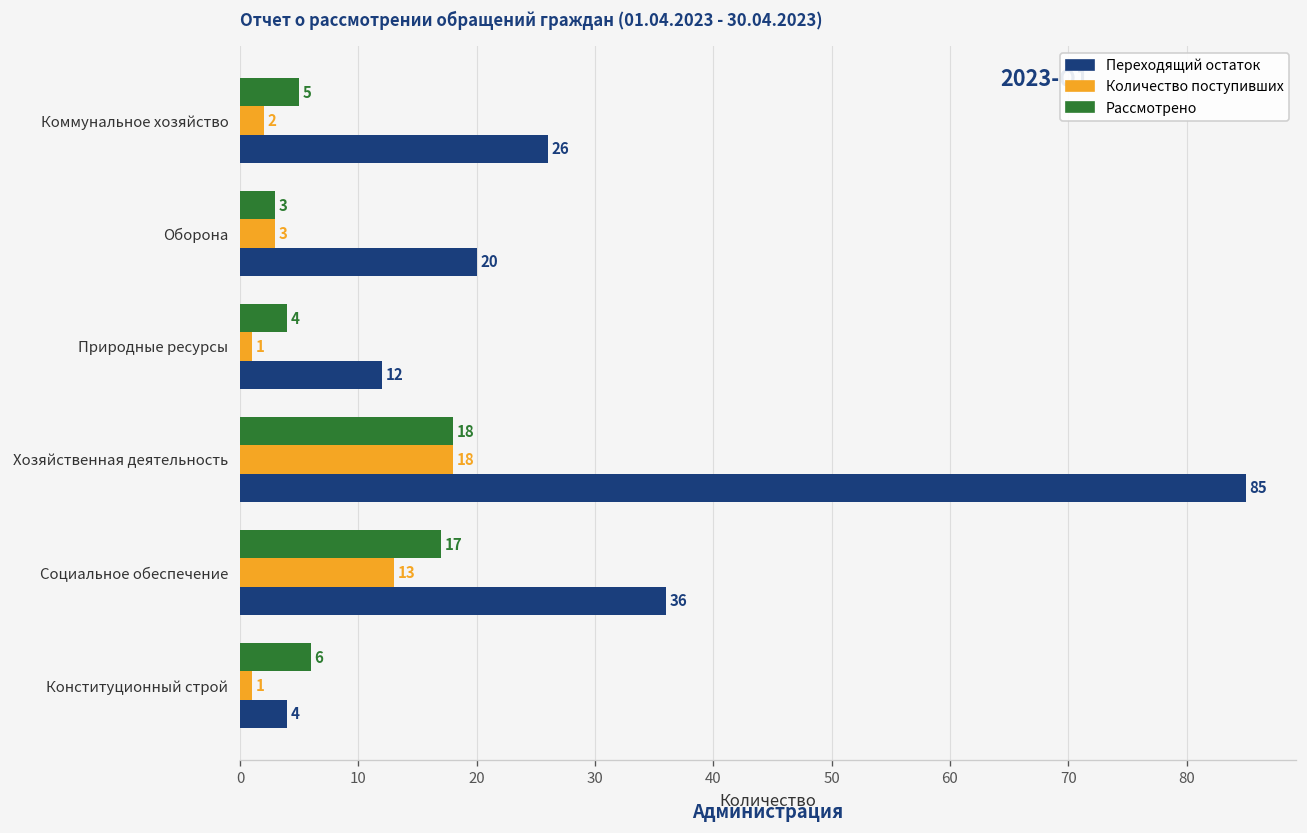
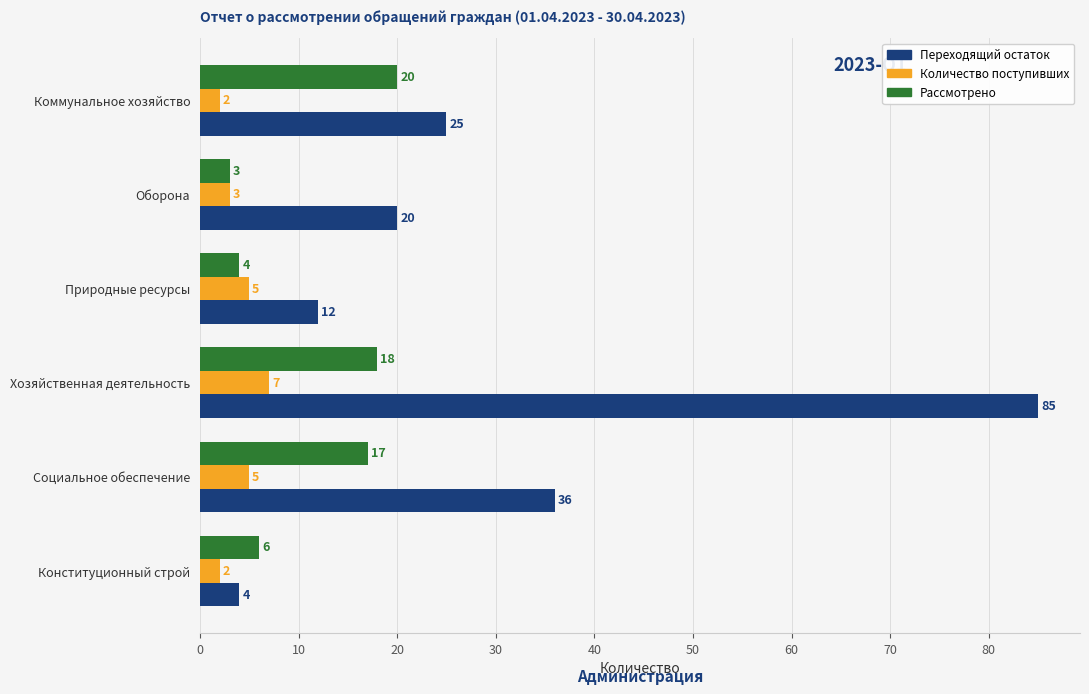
Рассмотрено, Коммунальное хозяйство: 5 -> 20
Переходящий остаток, Коммунальное хозяйство: 26 -> 25
Количество поступивших, Природные ресурсы: 1 -> 5
Количество поступивших, Хозяйственная деятельность: 18 -> 7
Количество поступивших, Социальное обеспечение: 13 -> 5
Количество поступивших, Конституционный строй: 1 -> 2
